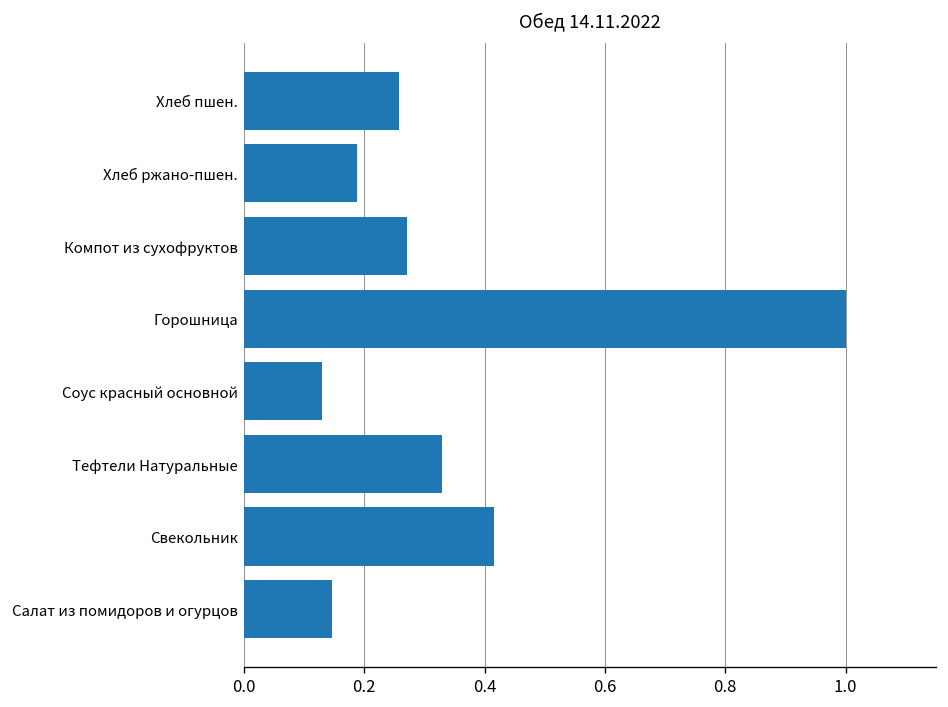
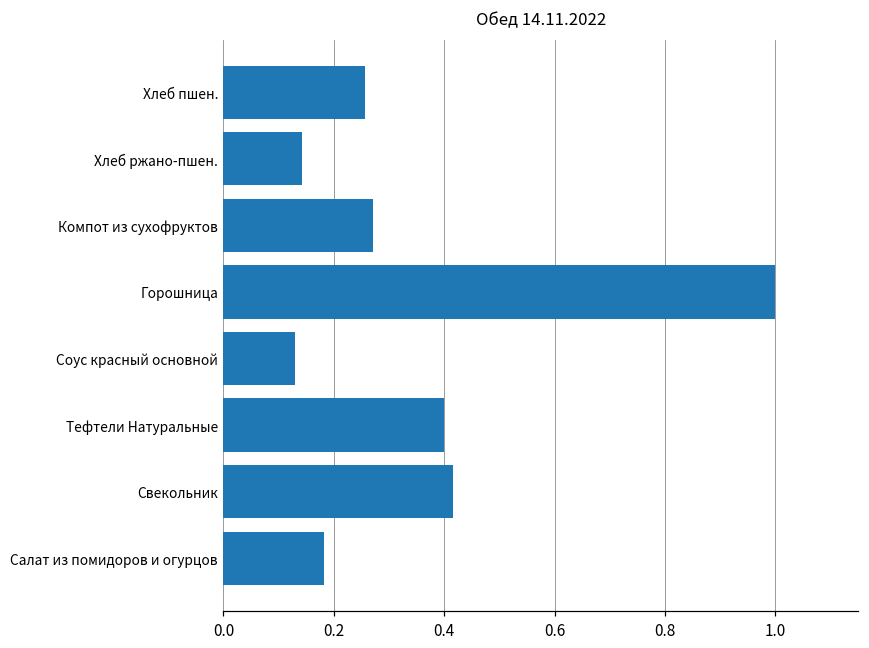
Хлеб ржано-пшен.: 0.19 -> 0.14
Тефтели Натуральные: 0.33 -> 0.40
Салат из помидоров и огурцов: 0.15 -> 0.18
